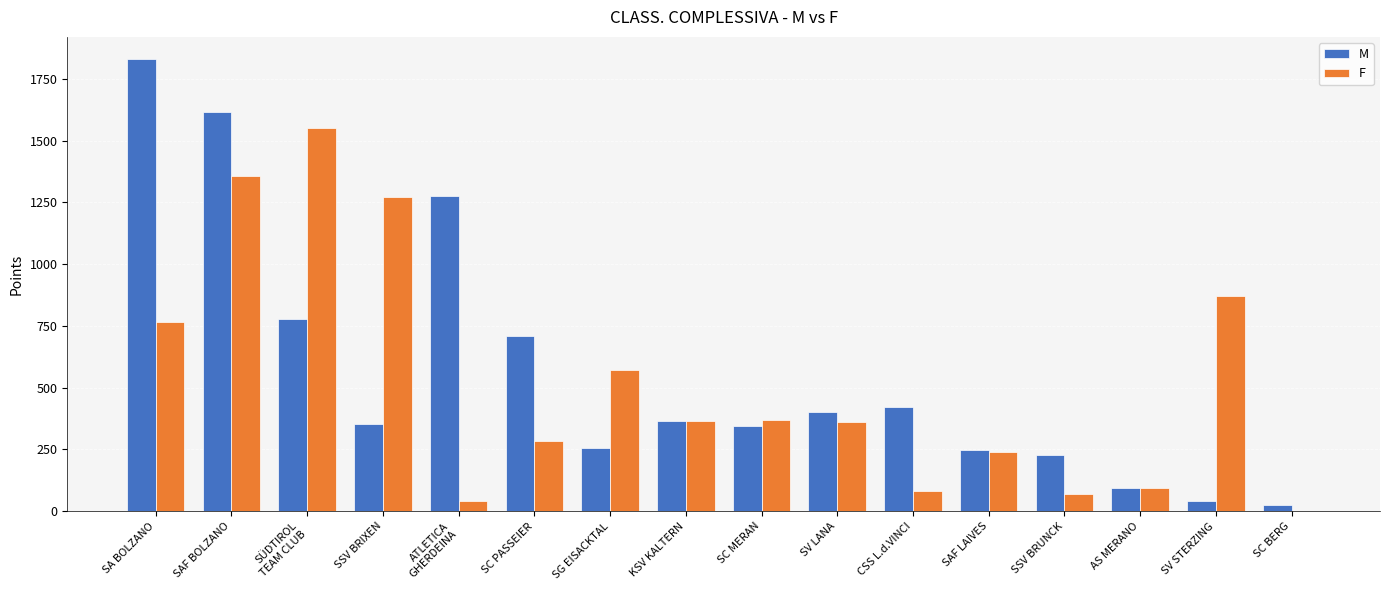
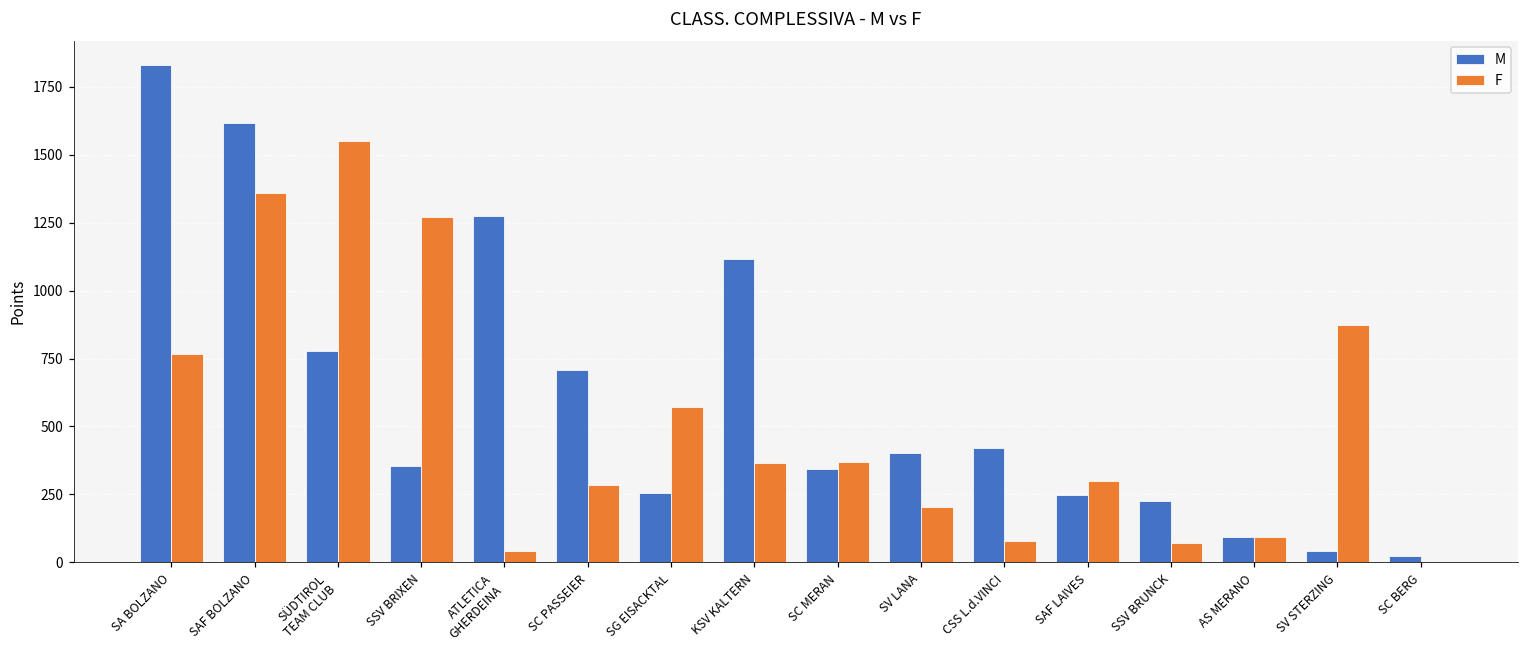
M, KSV KALTERN: 370 -> 1120
F, SV LANA: 360 -> 210
F, SAF LAIVES: 240 -> 300
